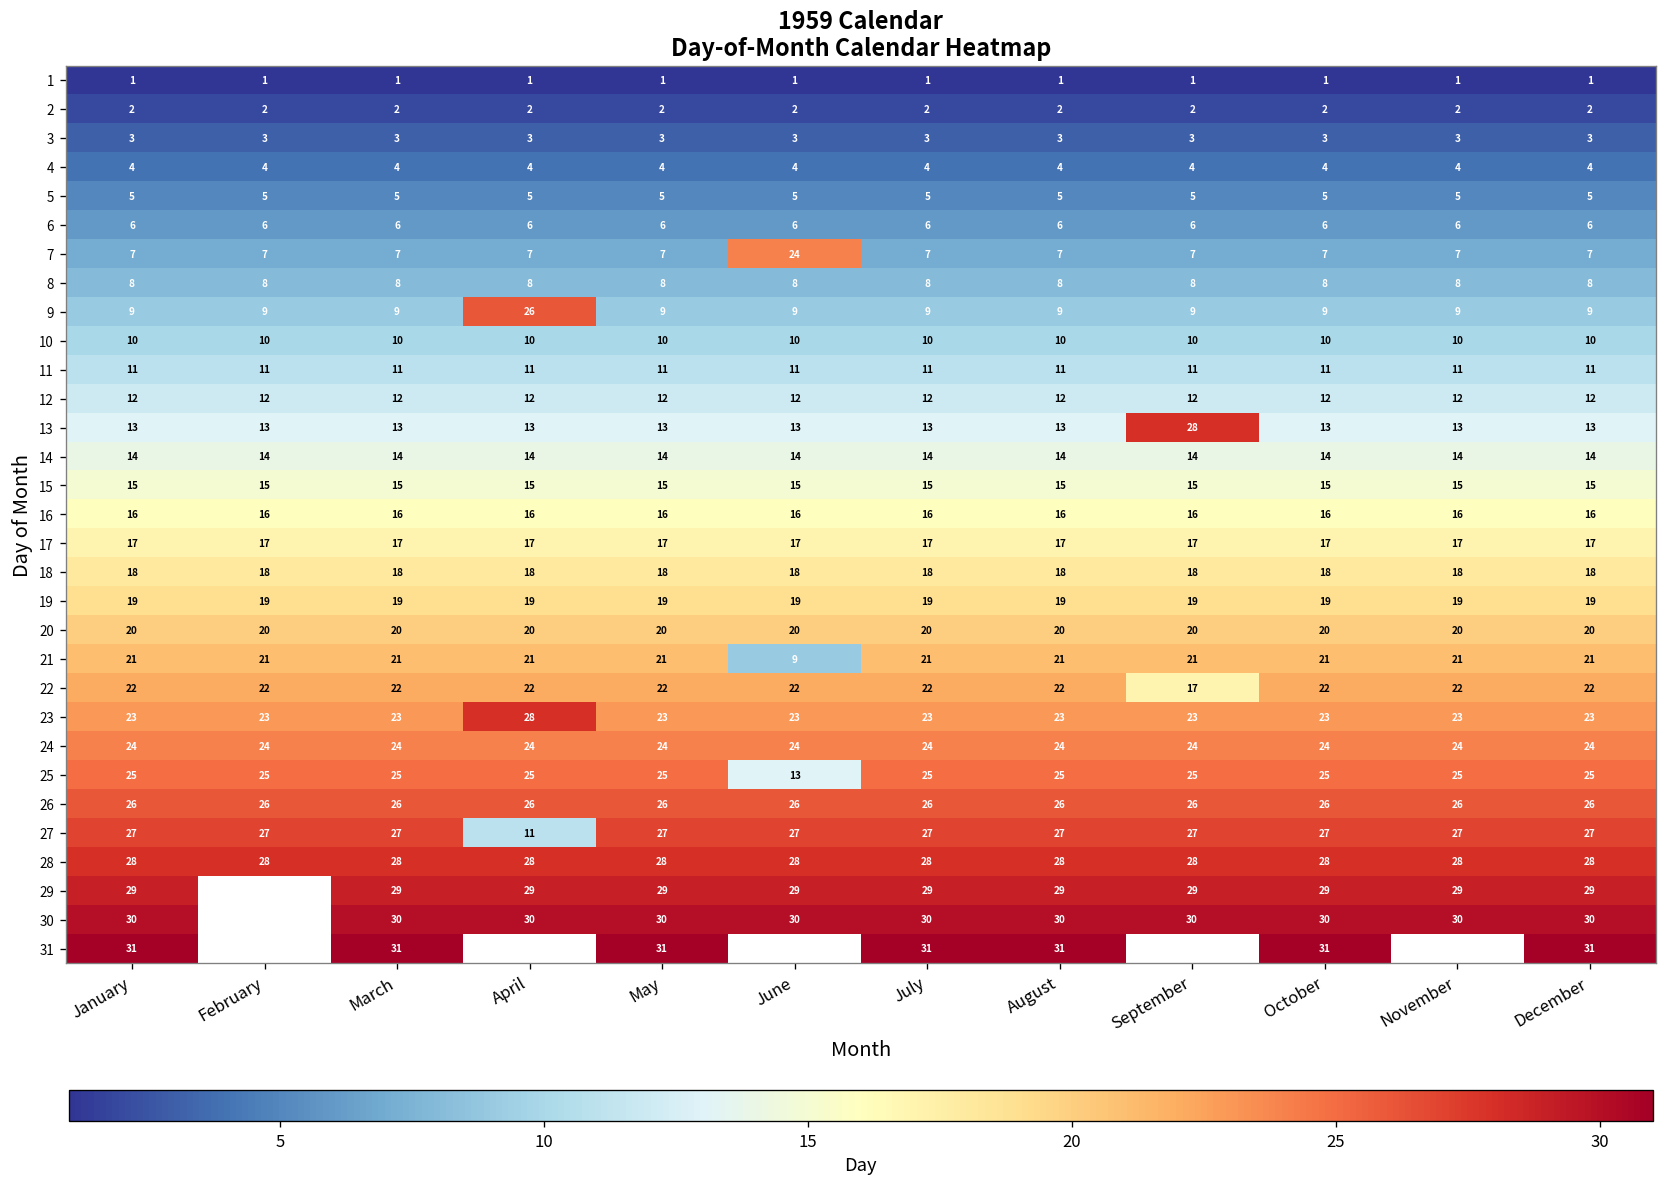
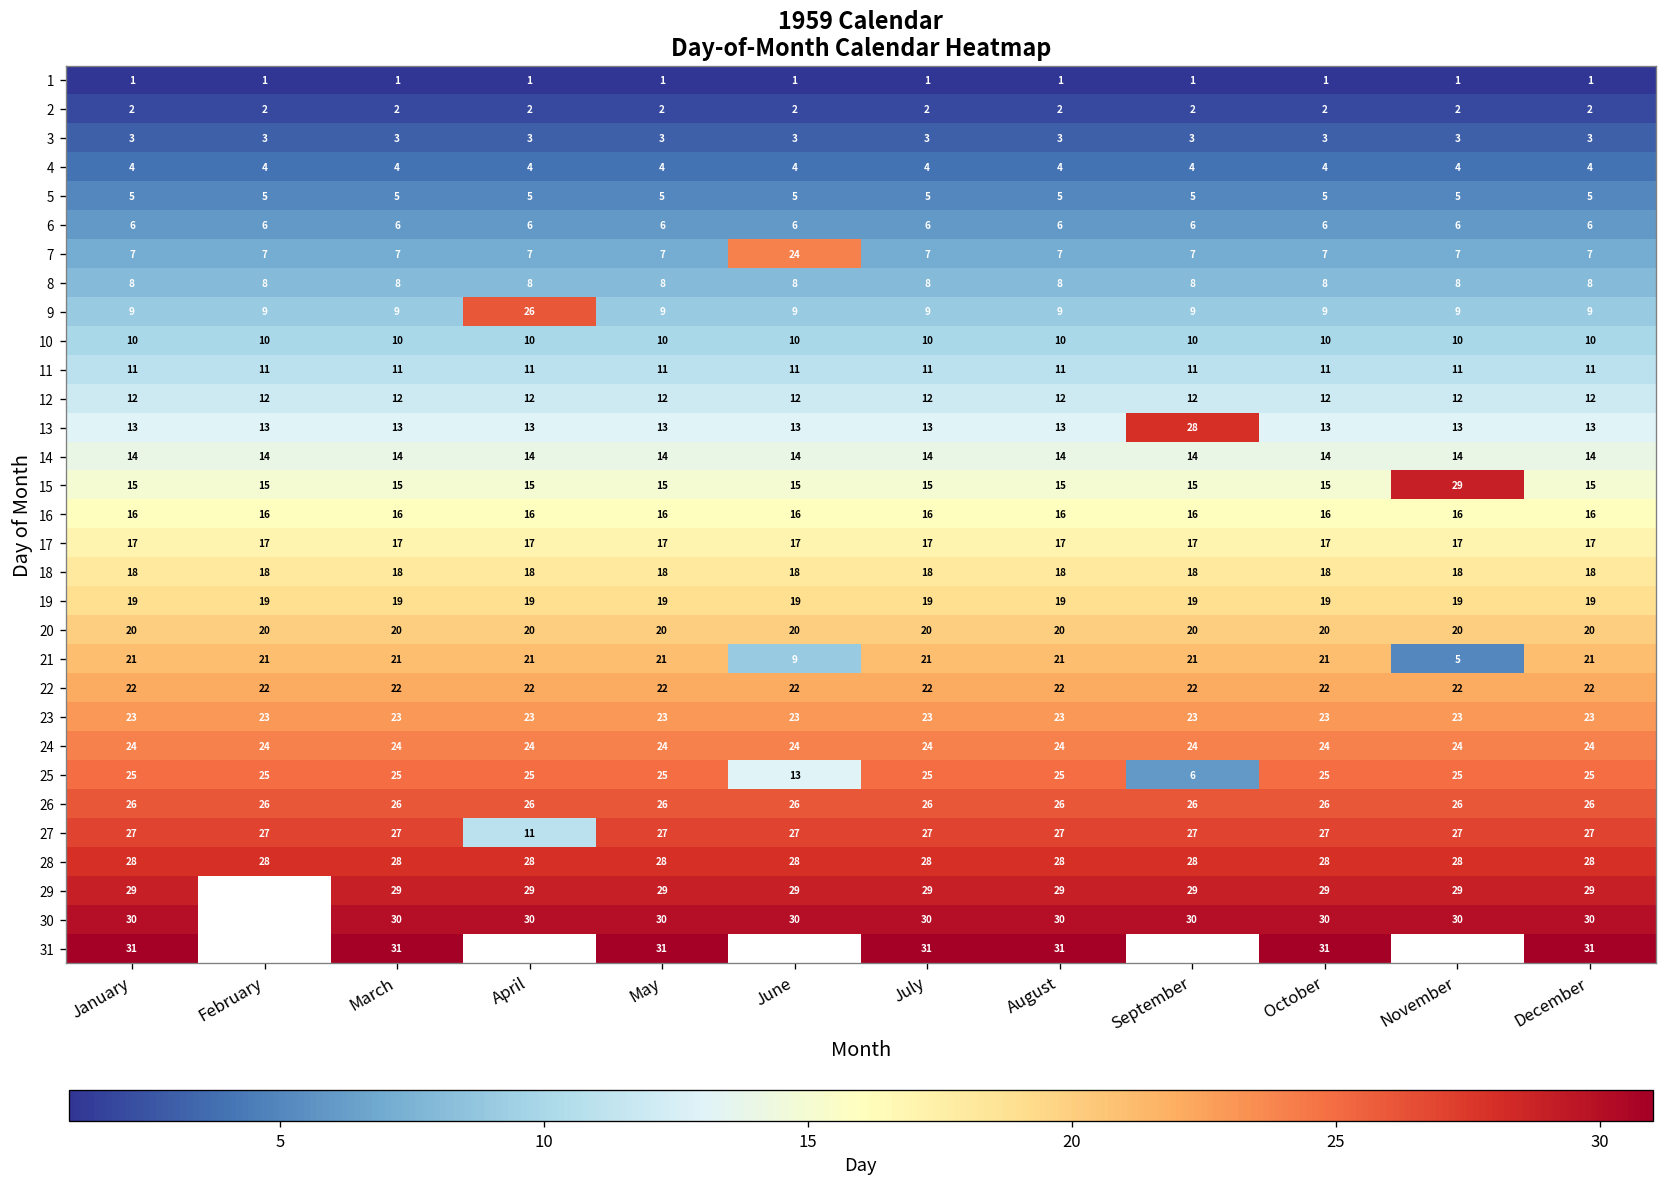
15, November: 15 -> 29
21, November: 21 -> 5
22, September: 17 -> 22
23, April: 28 -> 23
25, September: 25 -> 6
